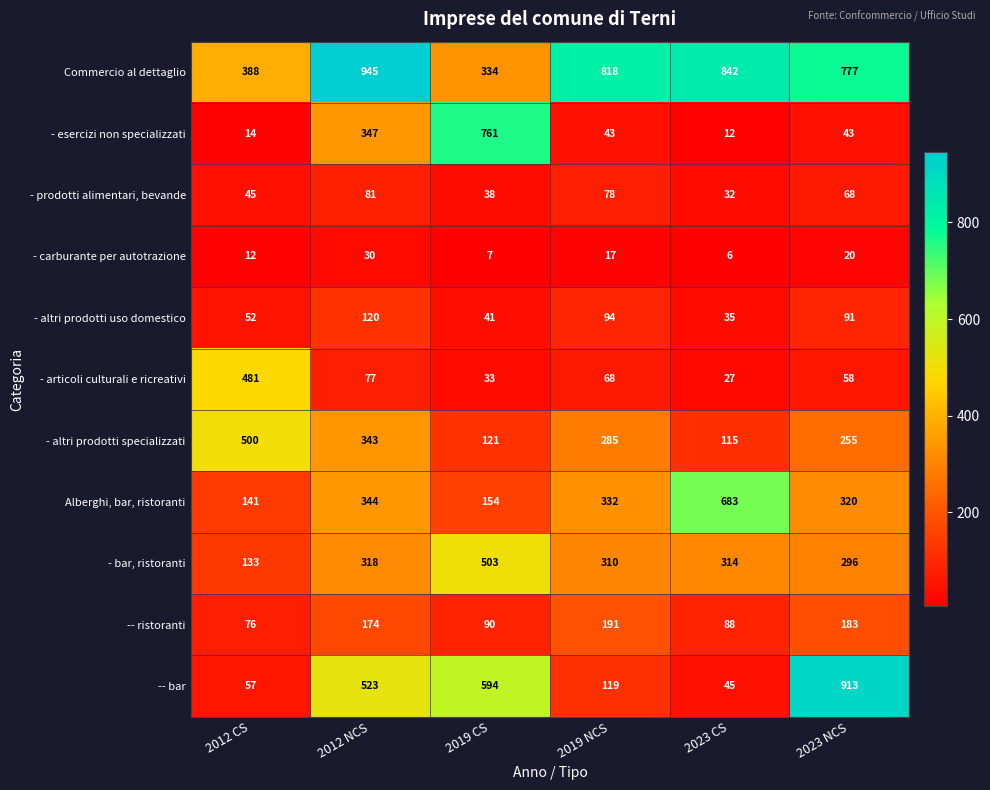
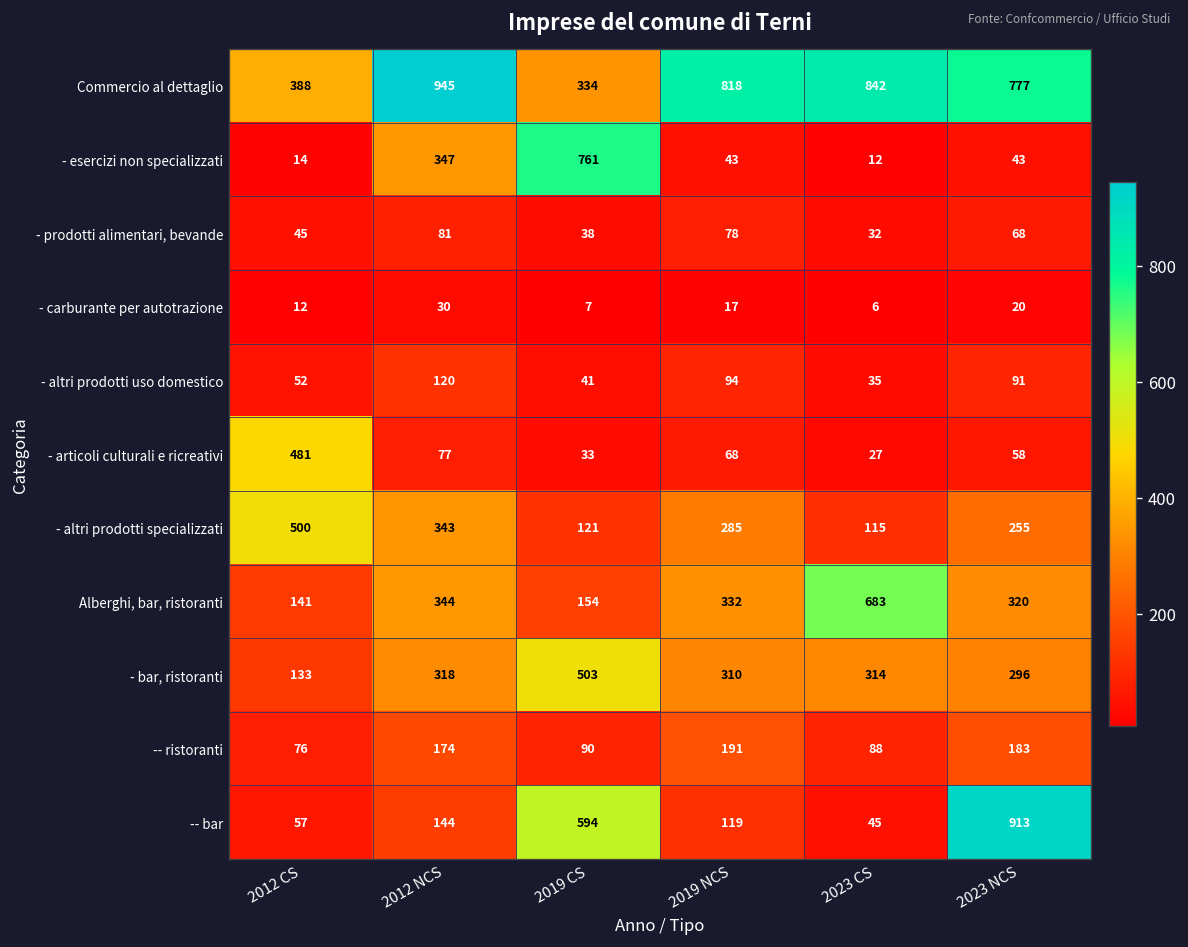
-- bar, 2012 NCS: 523 -> 144
